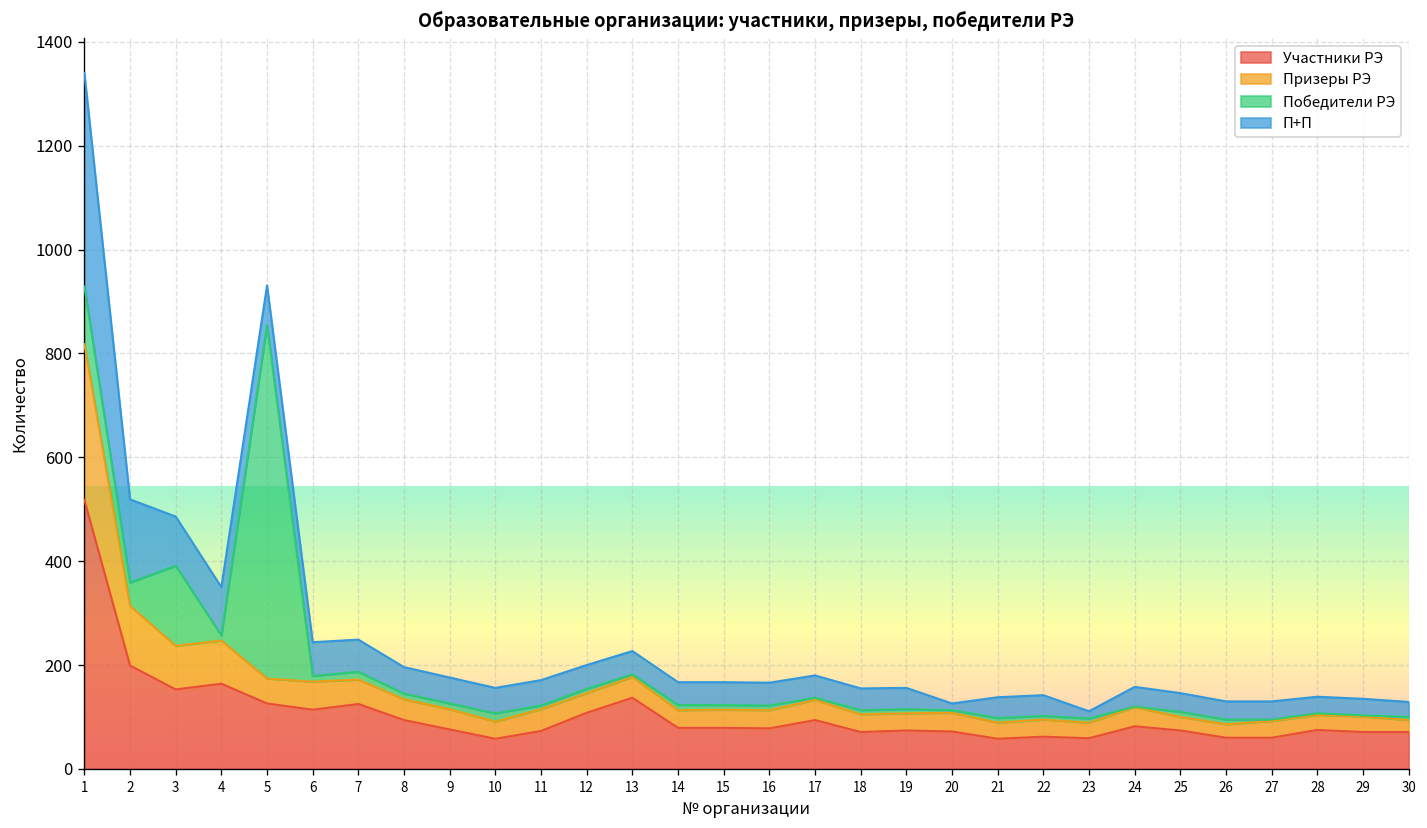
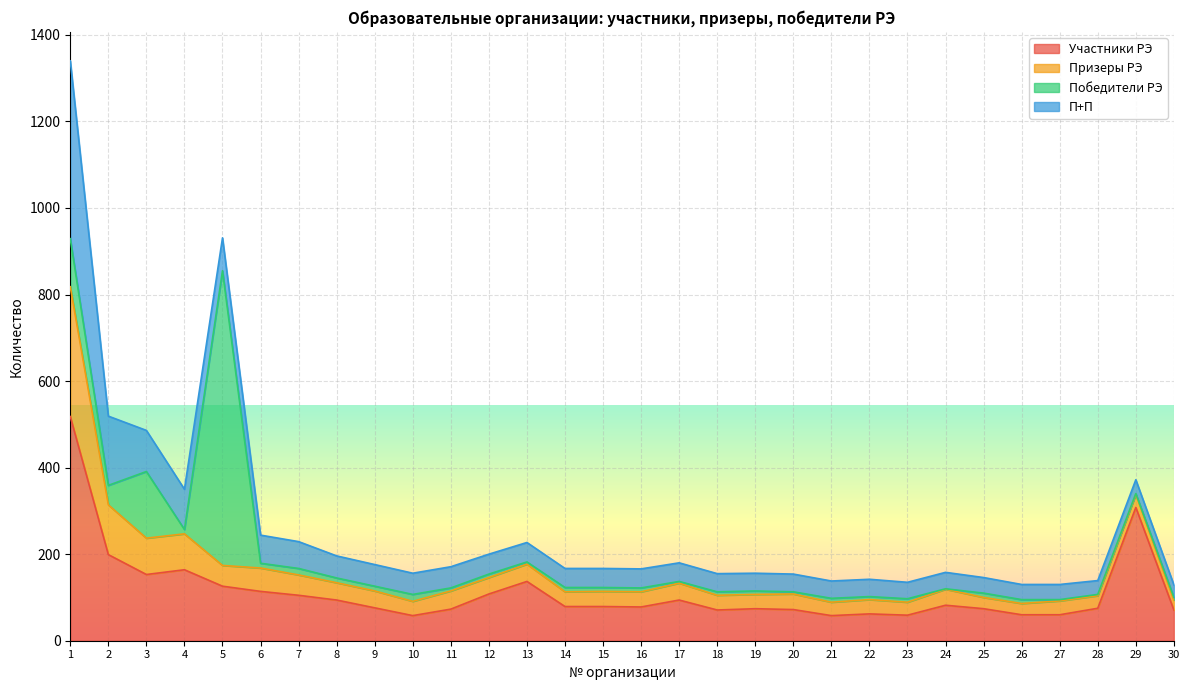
Участники РЭ, 7: 130 -> 110
П+П, 20: 10 -> 40
П+П, 23: 10 -> 40
Участники РЭ, 29: 70 -> 310
